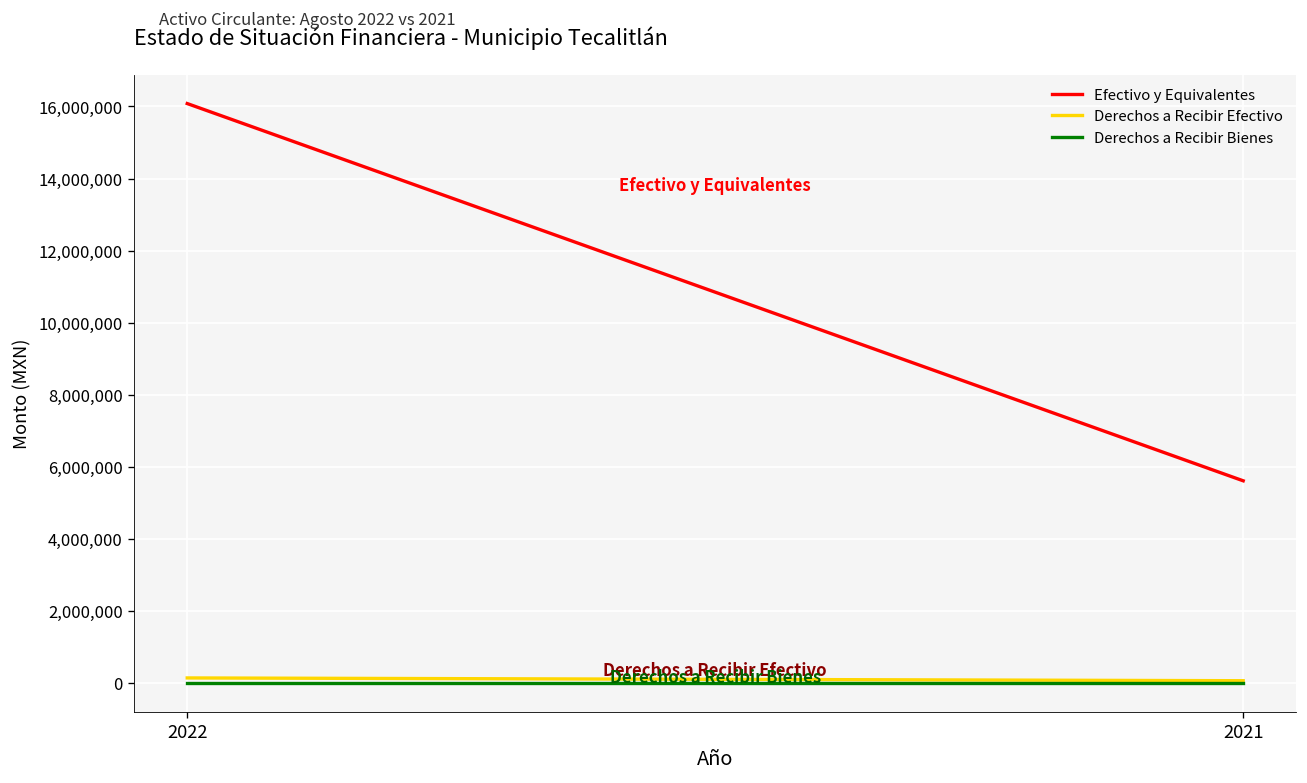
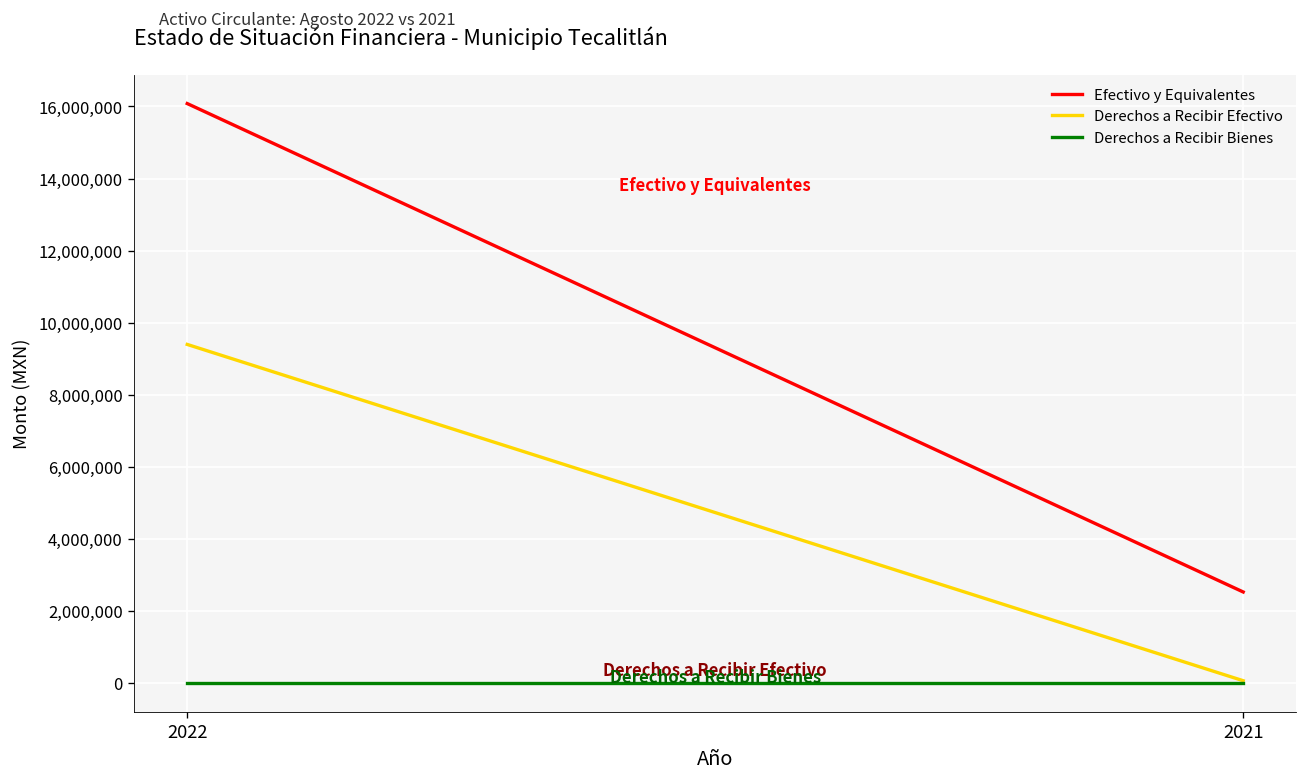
Derechos a Recibir Efectivo, 2022: 100,000 -> 9,400,000
Efectivo y Equivalentes, 2021: 5,600,000 -> 2,500,000
